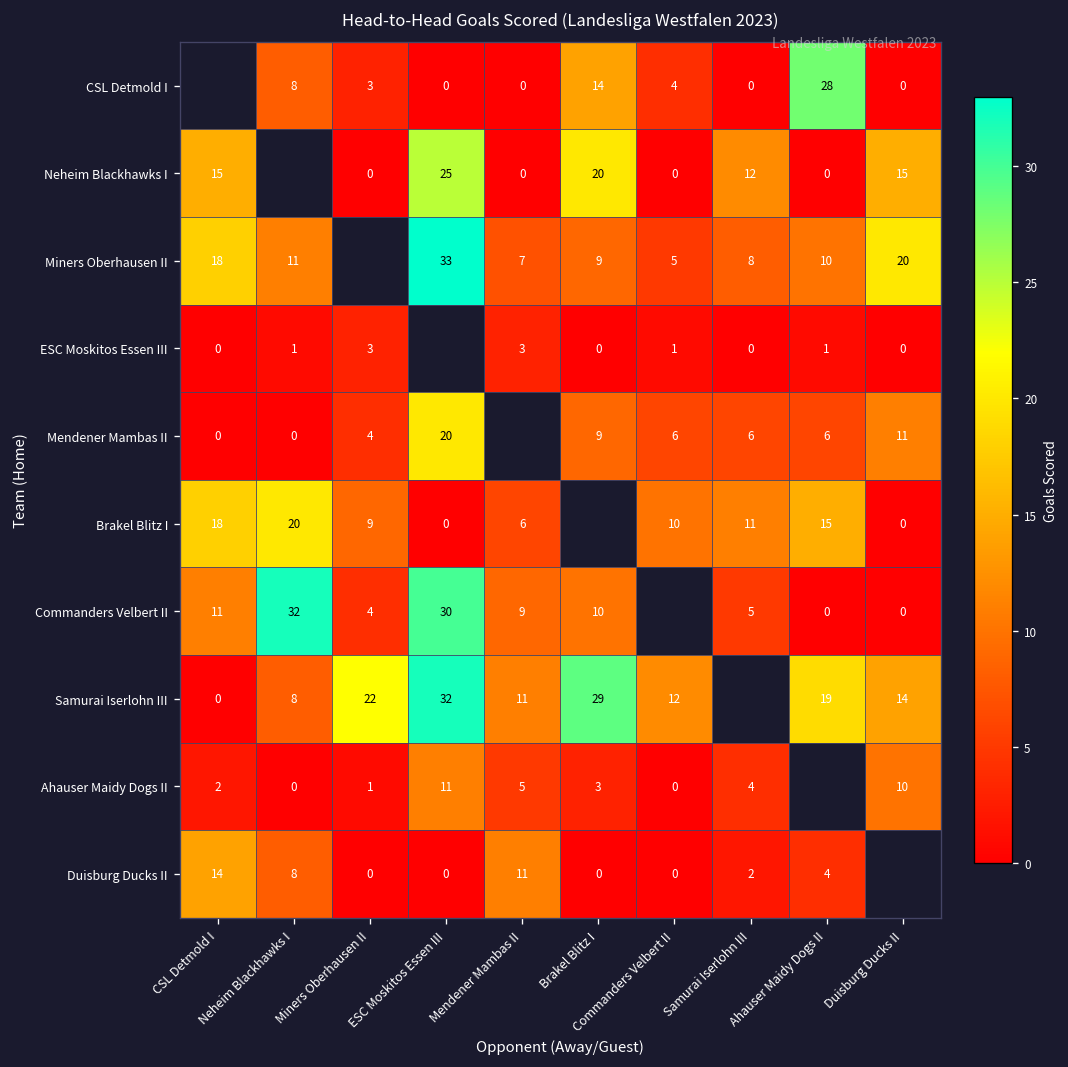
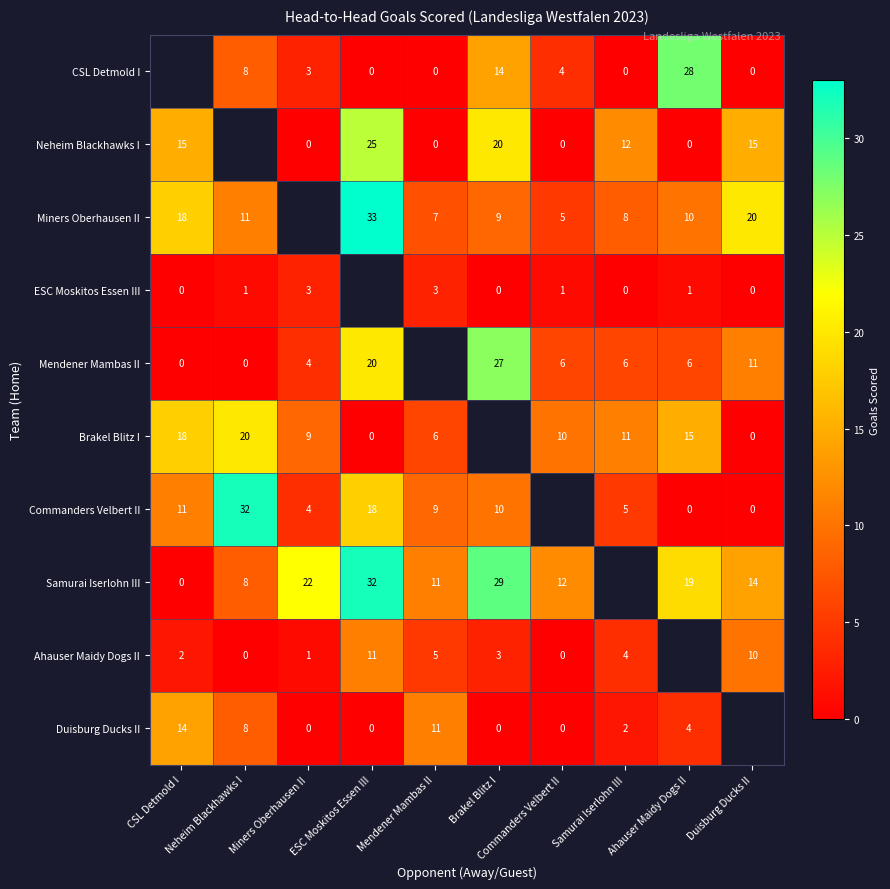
Mendener Mambas II, Brakel Blitz I: 9 -> 27
Commanders Velbert II, ESC Moskitos Essen III: 30 -> 18
